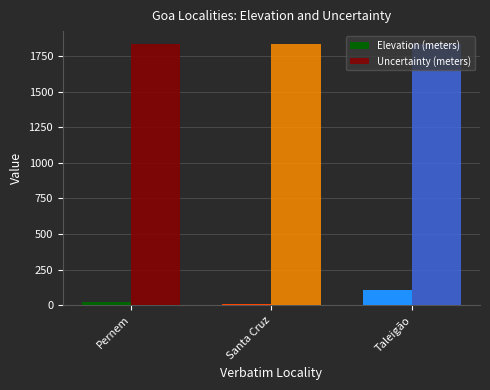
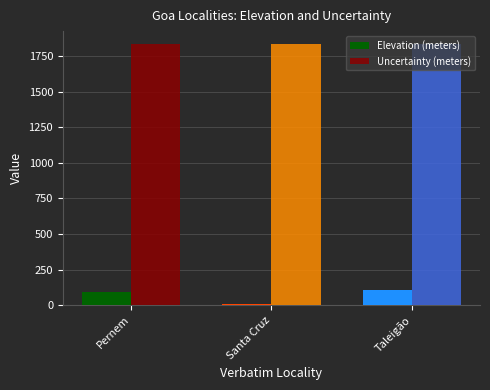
Elevation (meters), Pernem: 20 -> 90
